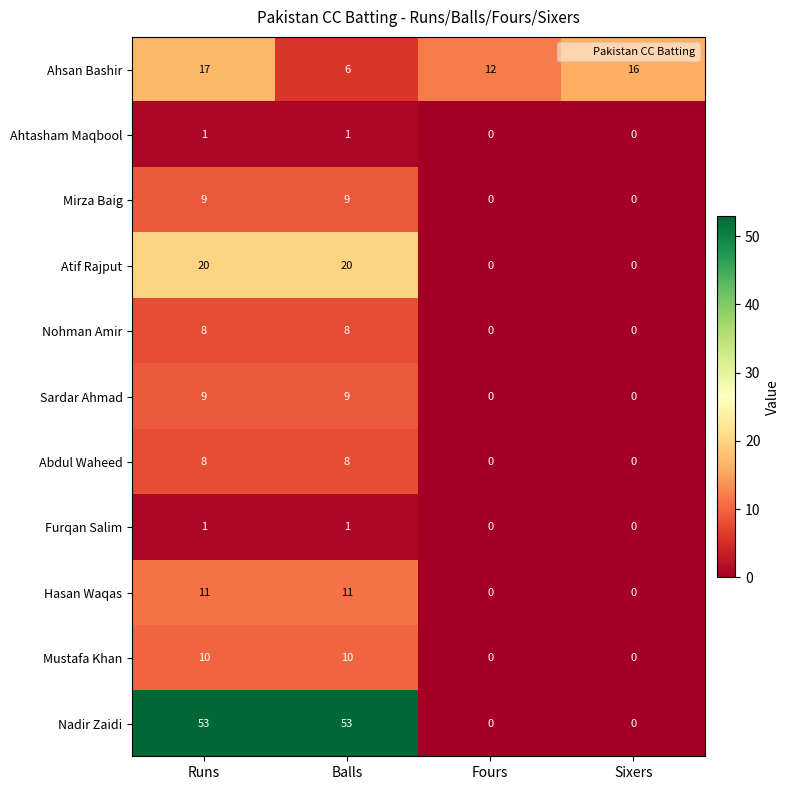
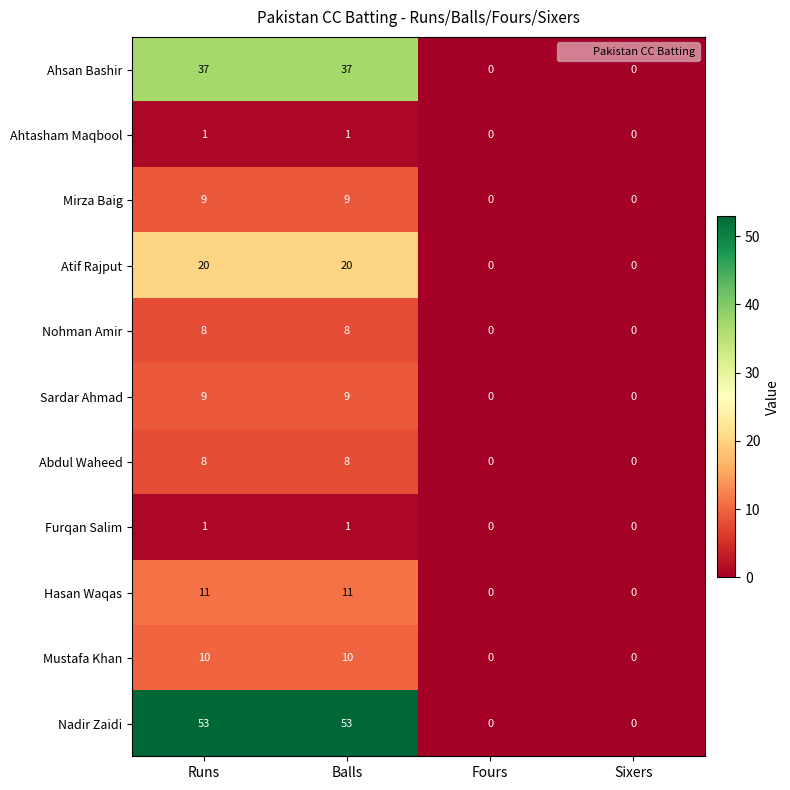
Ahsan Bashir, Runs: 17 -> 37
Ahsan Bashir, Balls: 6 -> 37
Ahsan Bashir, Fours: 12 -> 0
Ahsan Bashir, Sixers: 16 -> 0
